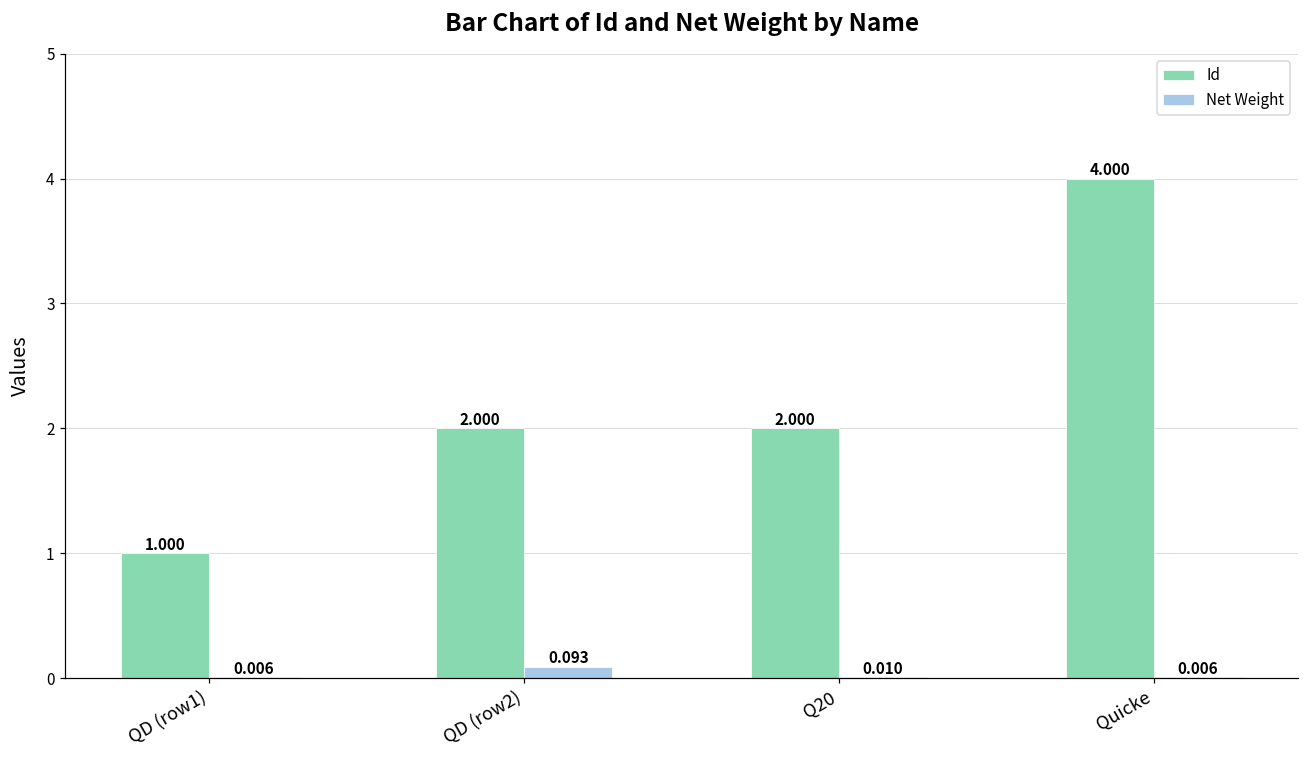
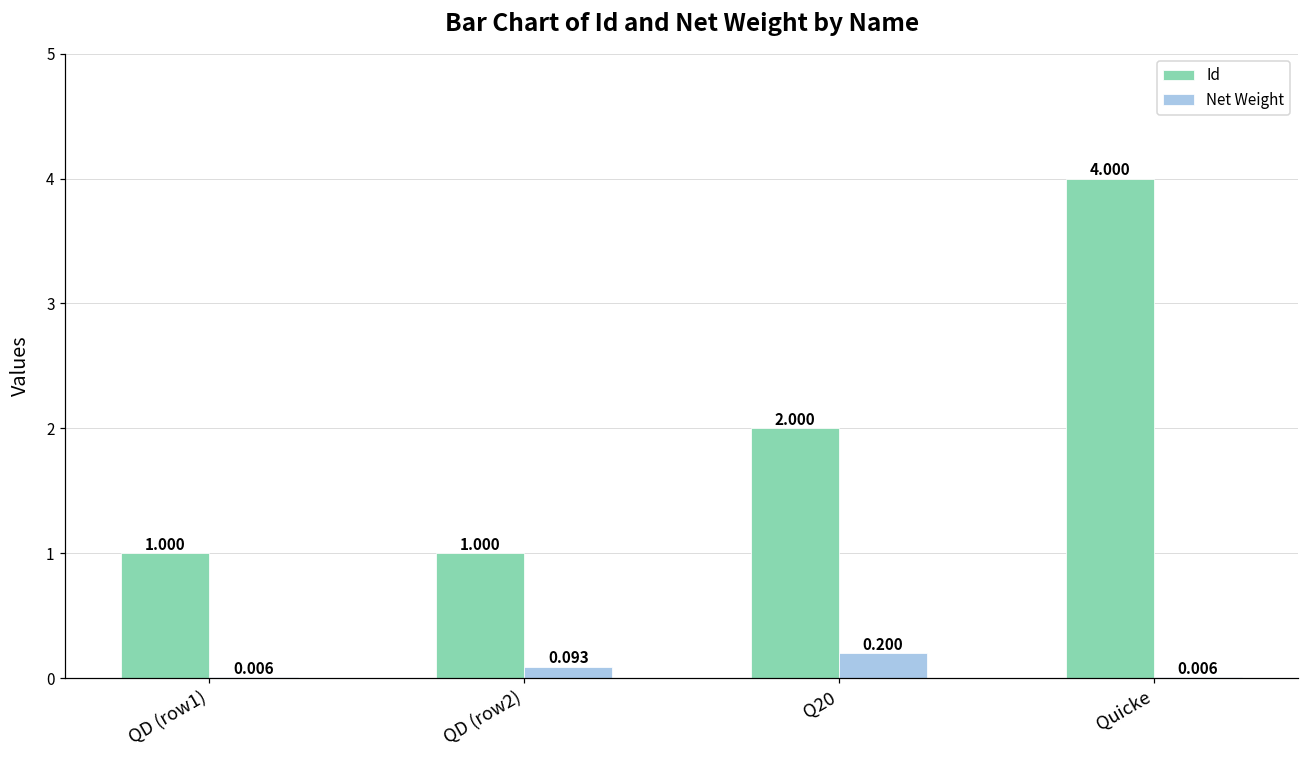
Id, QD (row2): 2.000 -> 1.000
Net Weight, Q20: 0.010 -> 0.200
